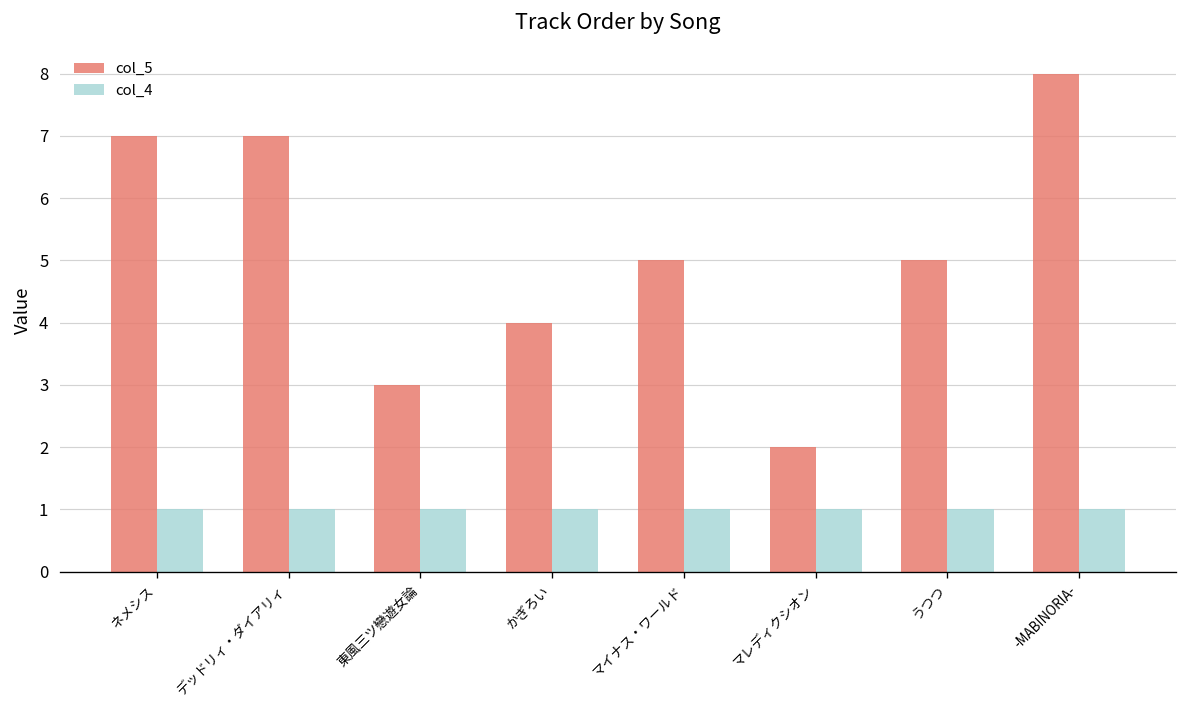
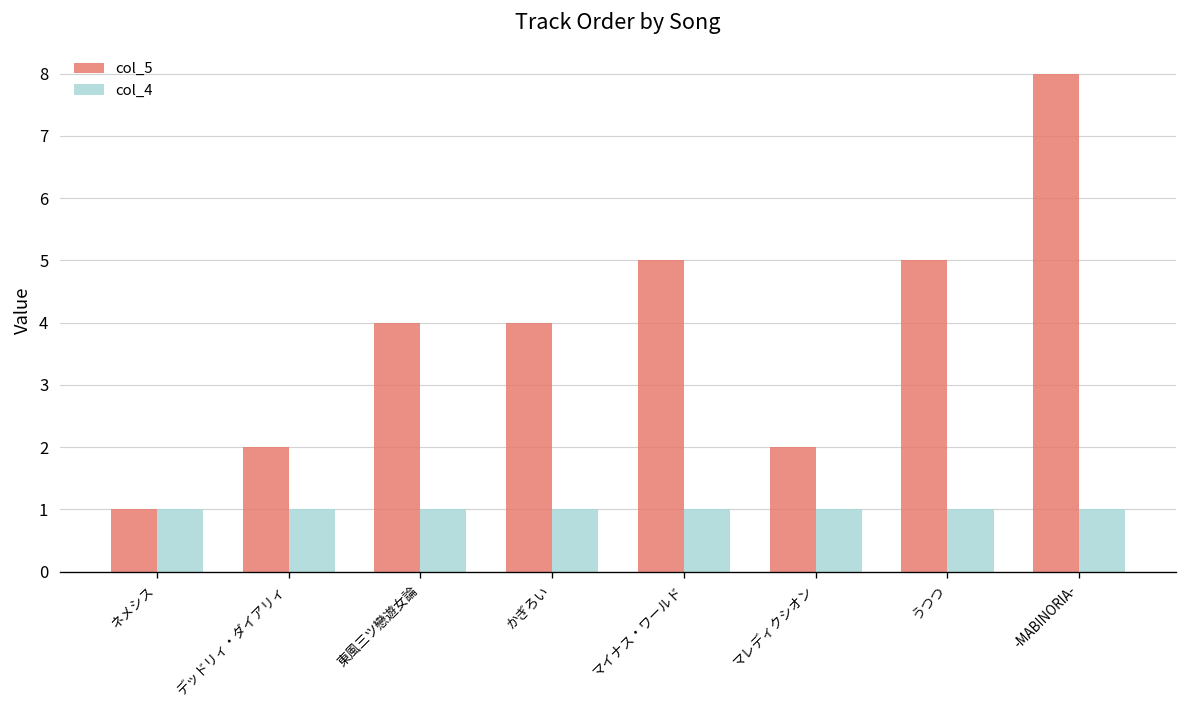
col_5, ネメシス: 7 -> 1
col_5, デッドリィ・ダイアリィ: 7 -> 2
col_5, 東風三ツ戀遊女論: 3 -> 4
